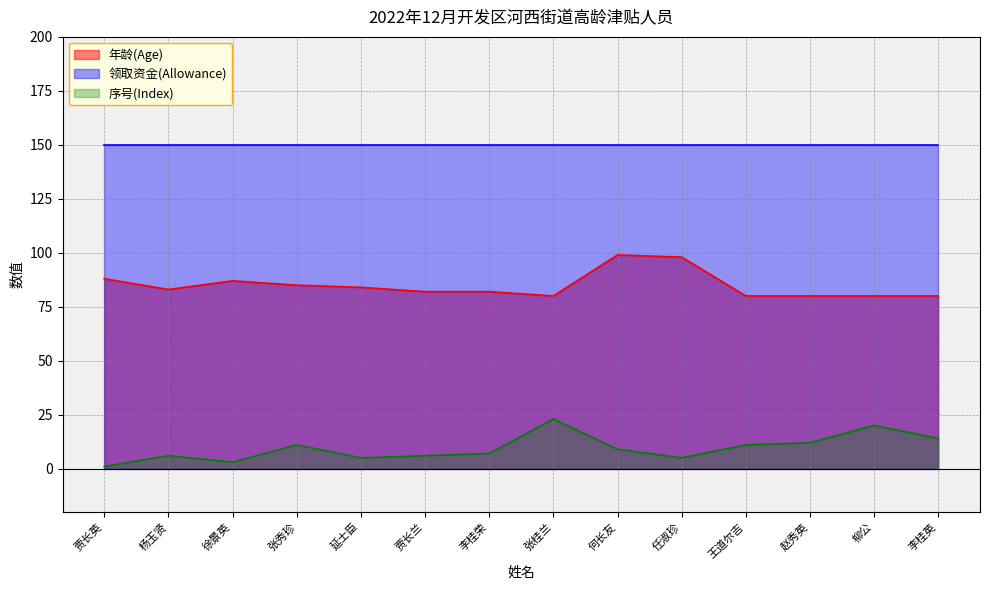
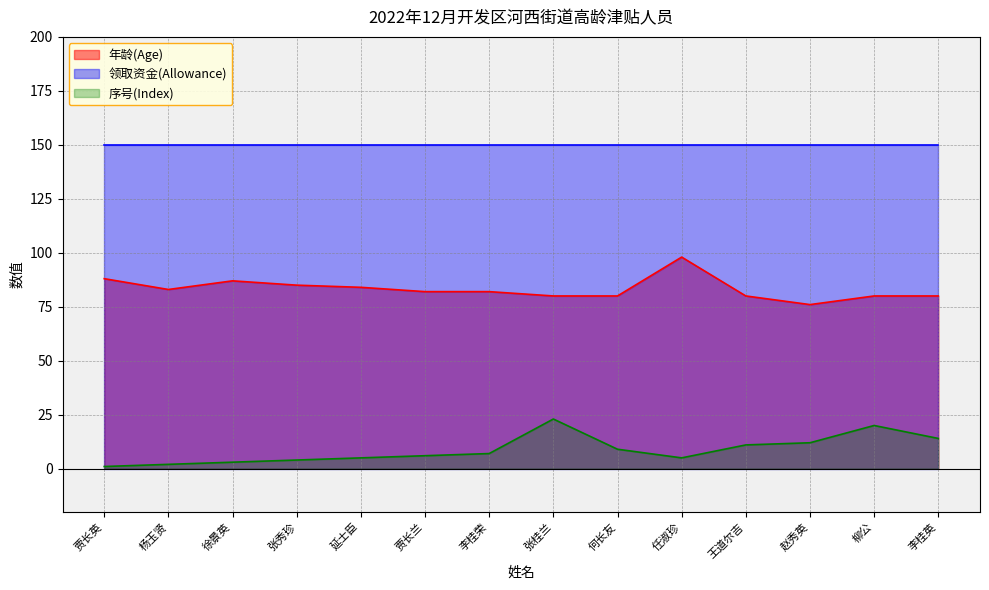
序号(Index), 杨玉贤: 6 -> 2
序号(Index), 张秀珍: 11 -> 4
年龄(Age), 何长友: 99 -> 80
年龄(Age), 赵秀英: 80 -> 76
